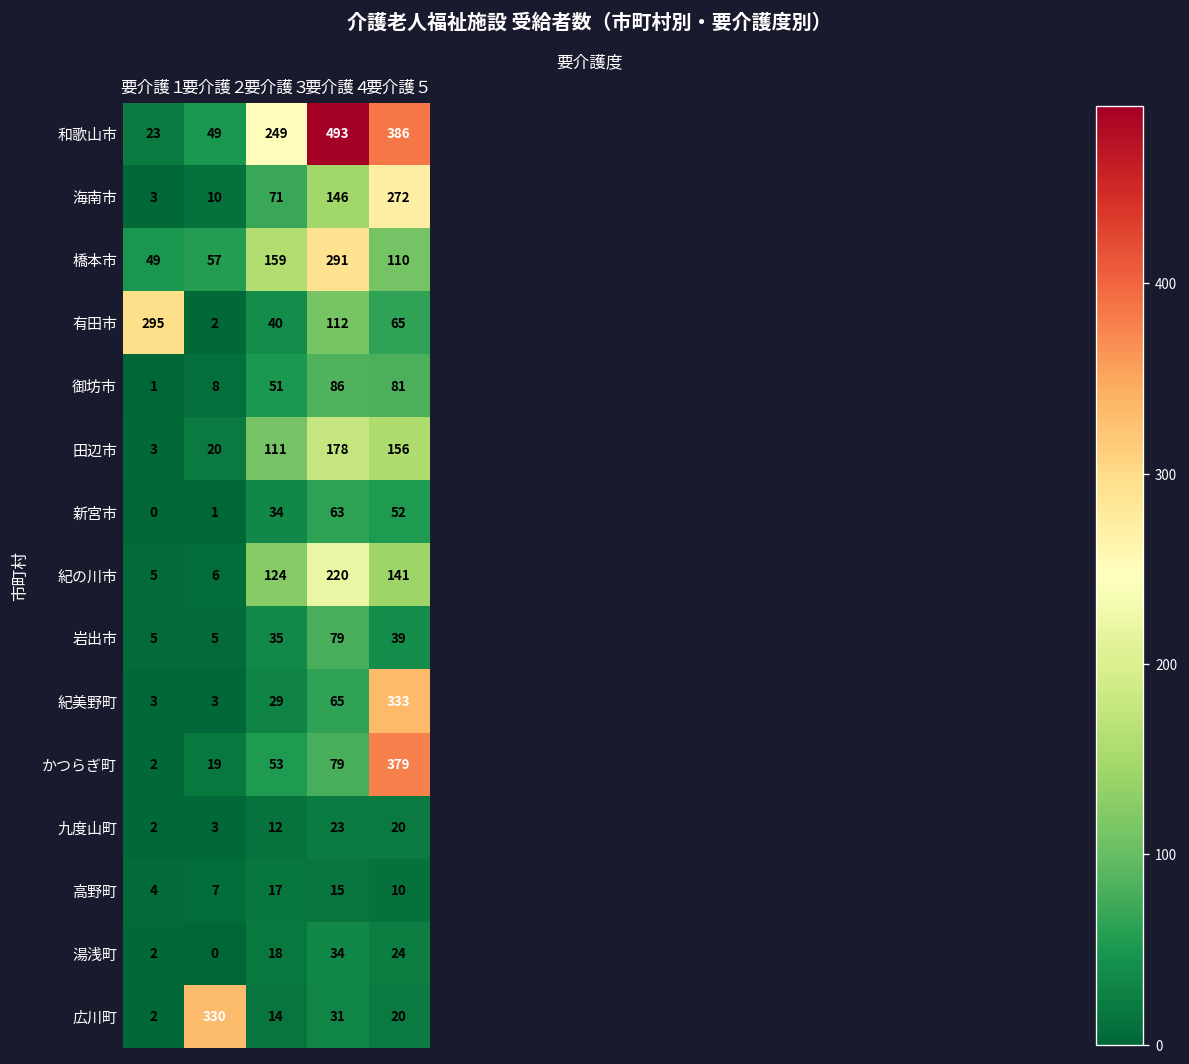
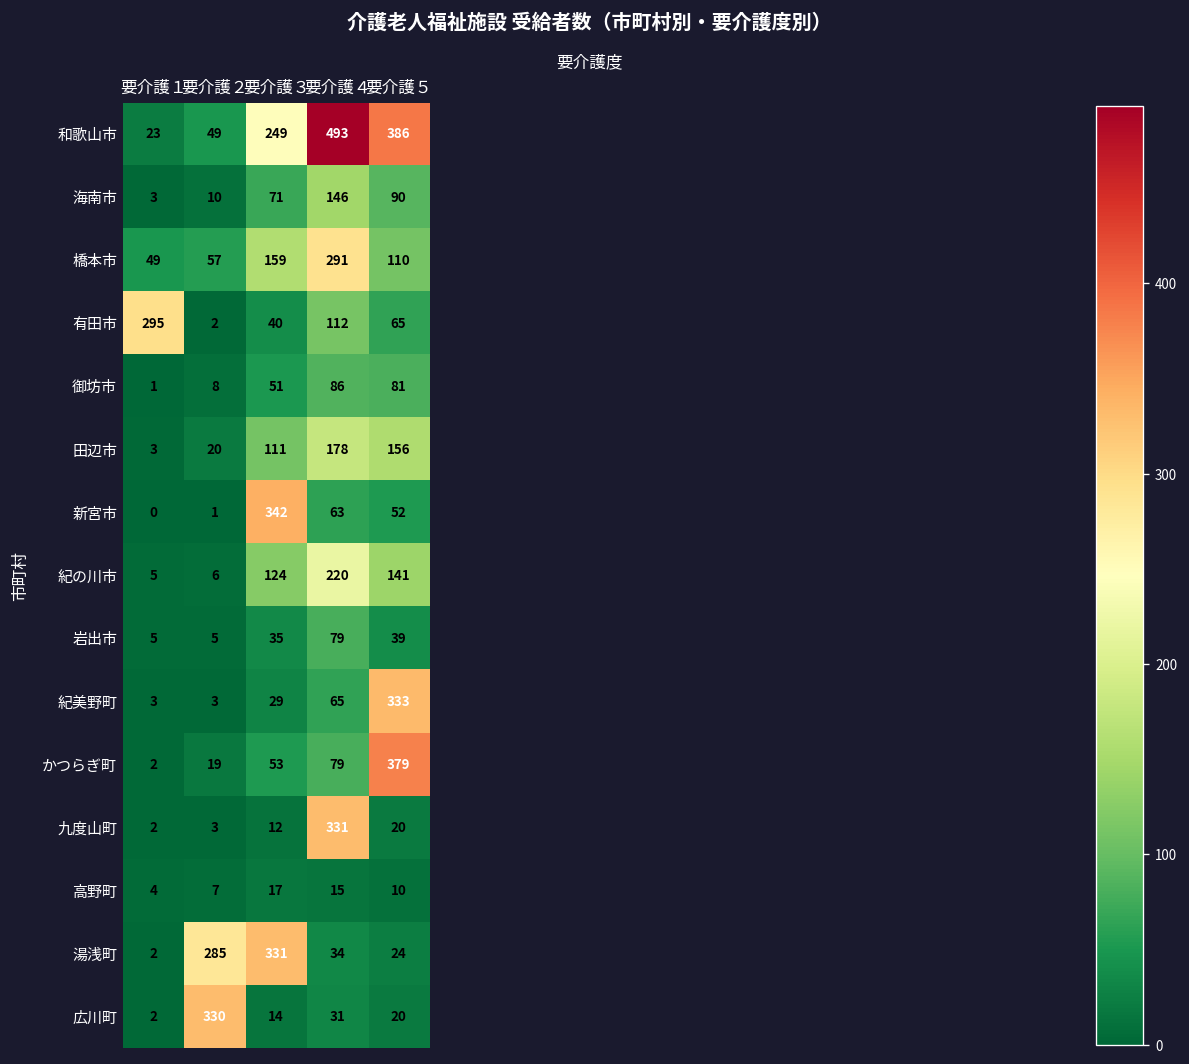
海南市, 要介護５: 272 -> 90
新宮市, 要介護３: 34 -> 342
九度山町, 要介護４: 23 -> 331
湯浅町, 要介護２: 0 -> 285
湯浅町, 要介護３: 18 -> 331
